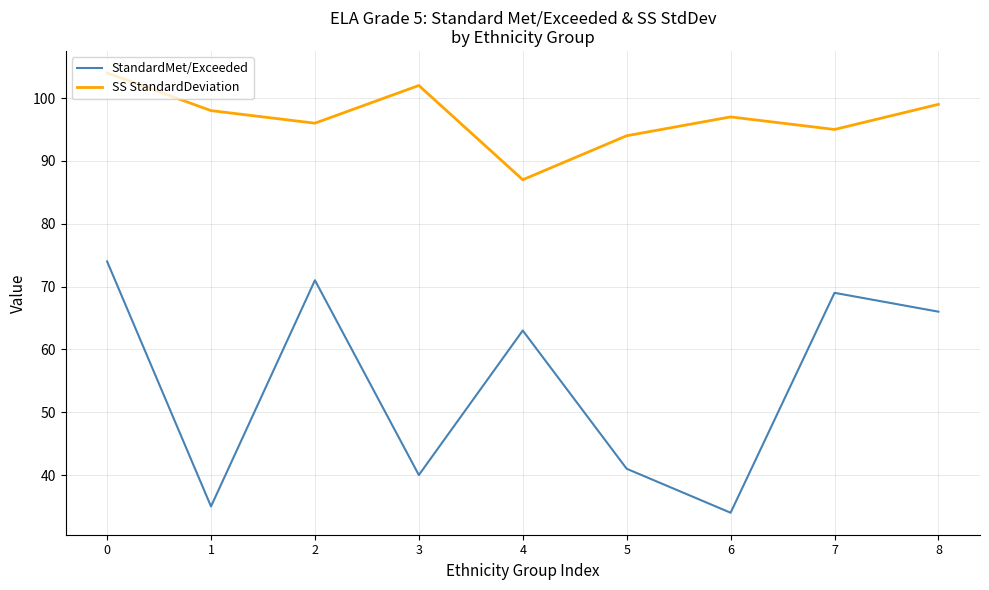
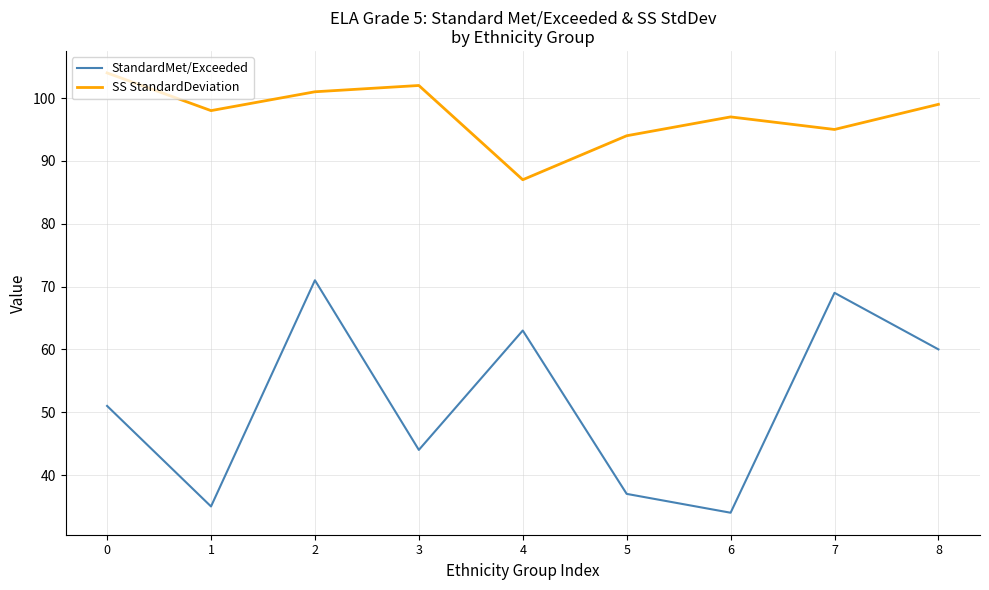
StandardMet/Exceeded, 0: 74 -> 51
SS StandardDeviation, 2: 96 -> 101
StandardMet/Exceeded, 3: 40 -> 44
StandardMet/Exceeded, 5: 41 -> 37
StandardMet/Exceeded, 8: 66 -> 60
